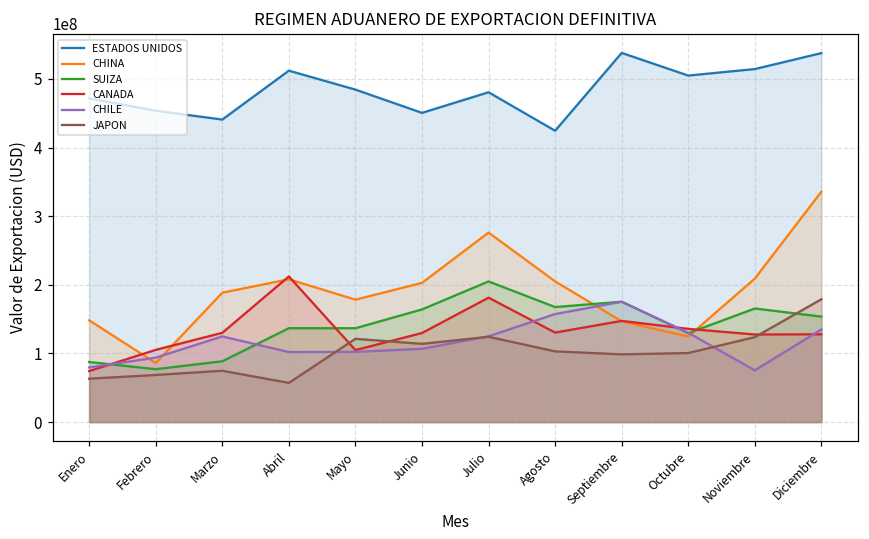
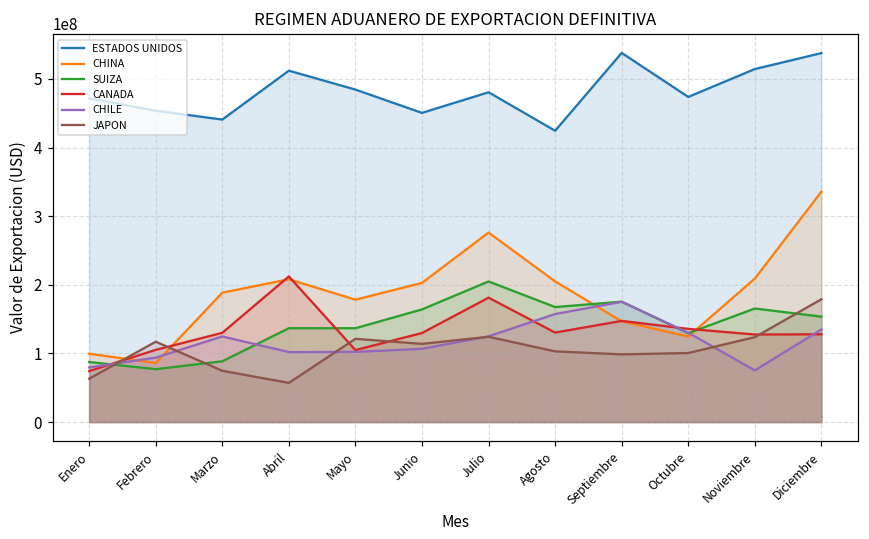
CHINA, Enero: 150000000 -> 100000000
JAPON, Febrero: 70000000 -> 120000000
ESTADOS UNIDOS, Octubre: 500000000 -> 470000000
